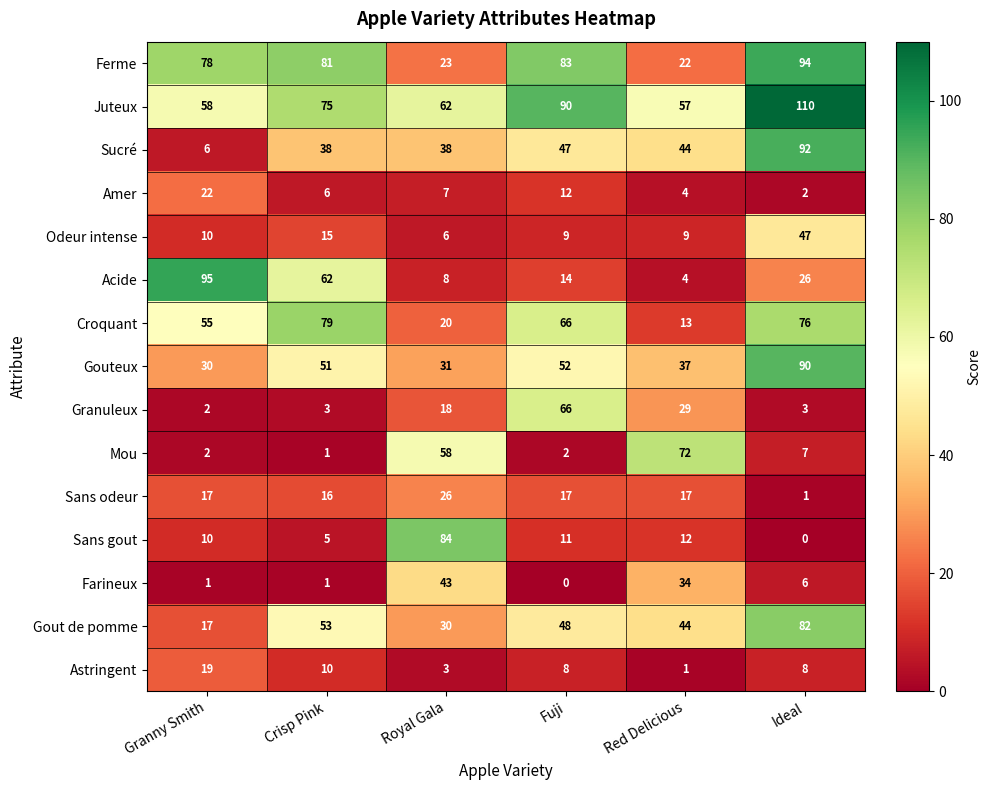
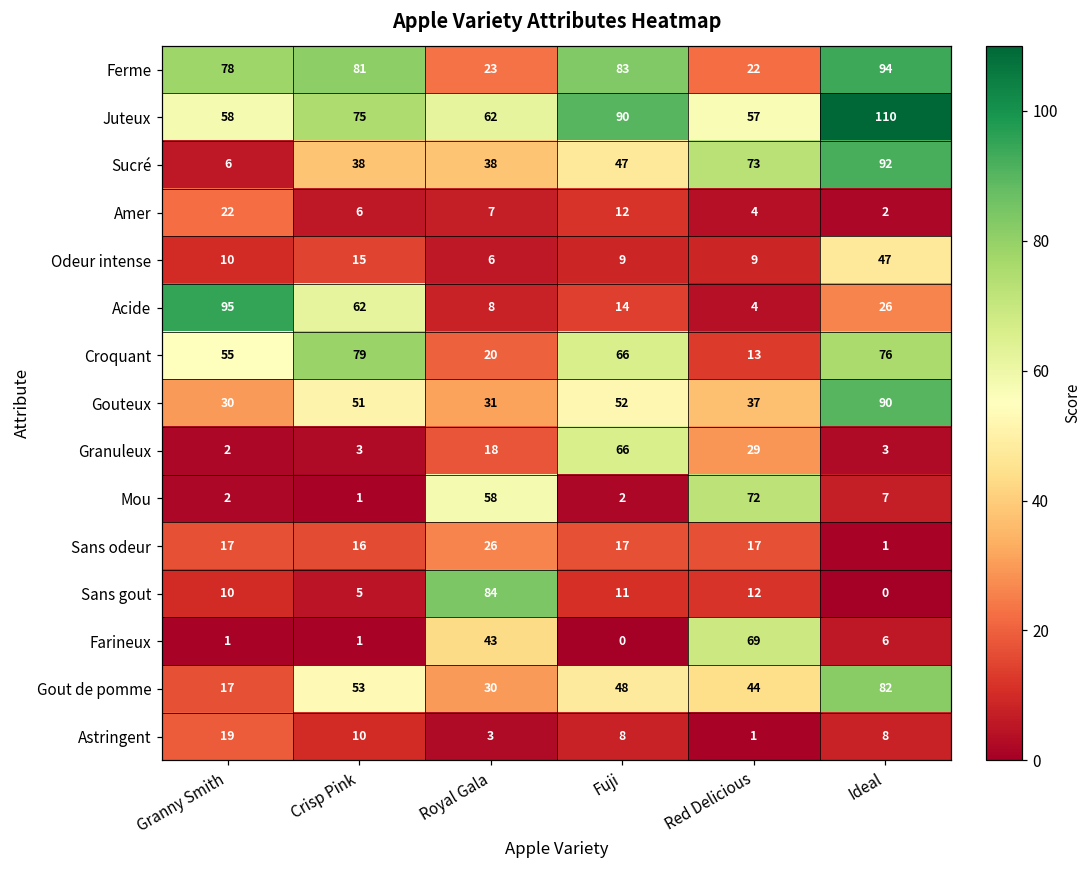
Sucré, Red Delicious: 44 -> 73
Farineux, Red Delicious: 34 -> 69
